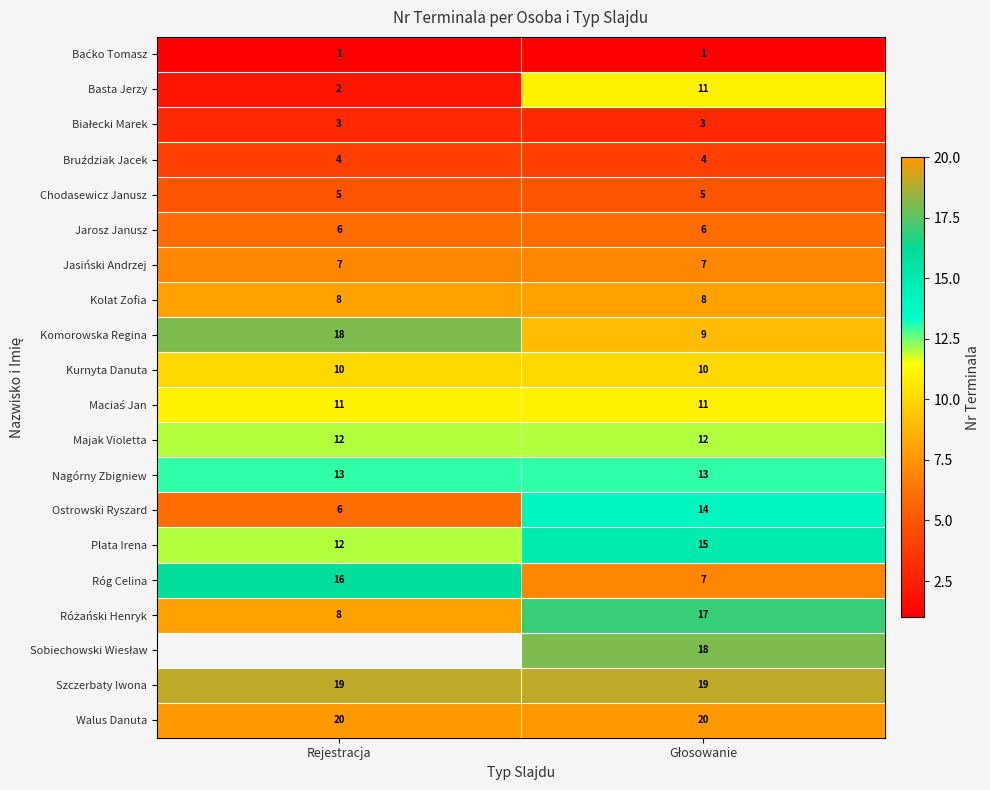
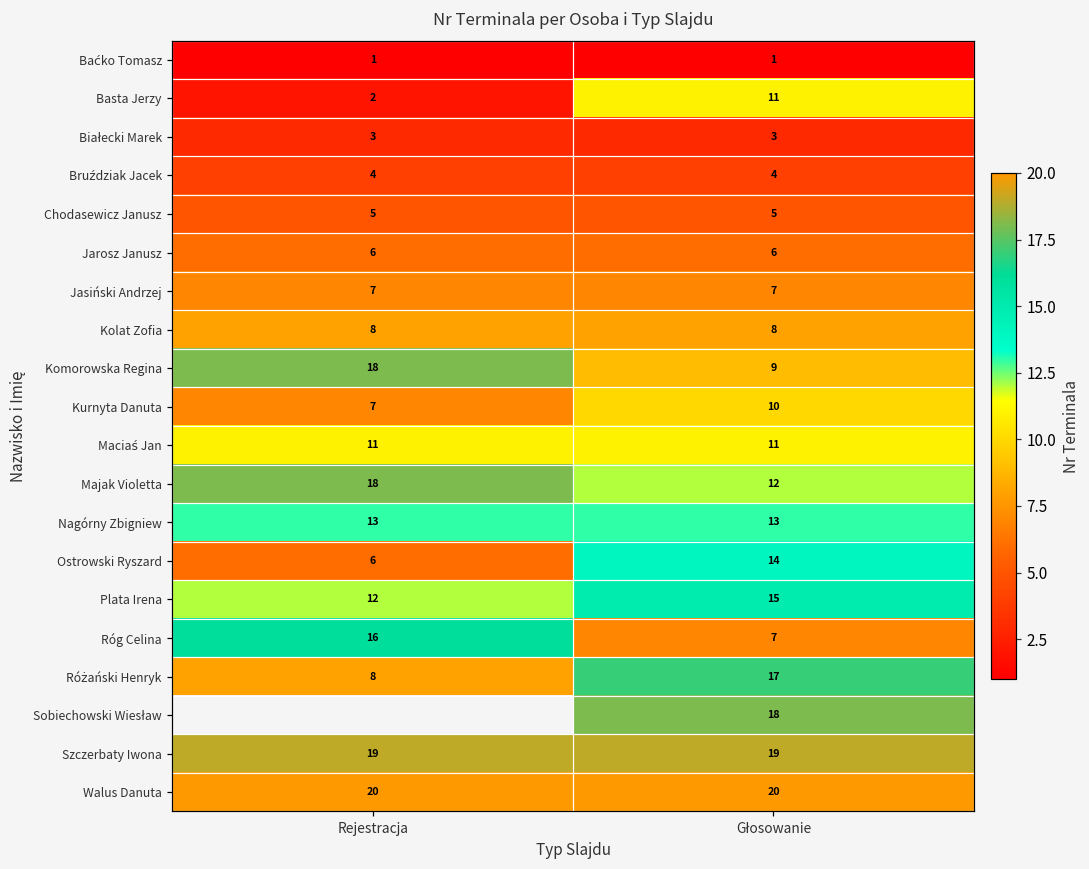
Kurnyta Danuta, Rejestracja: 10 -> 7
Majak Violetta, Rejestracja: 12 -> 18
